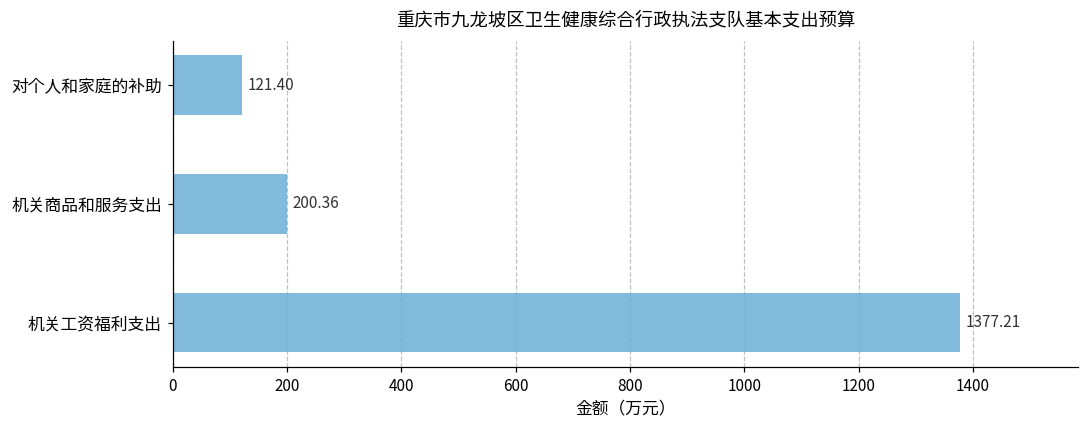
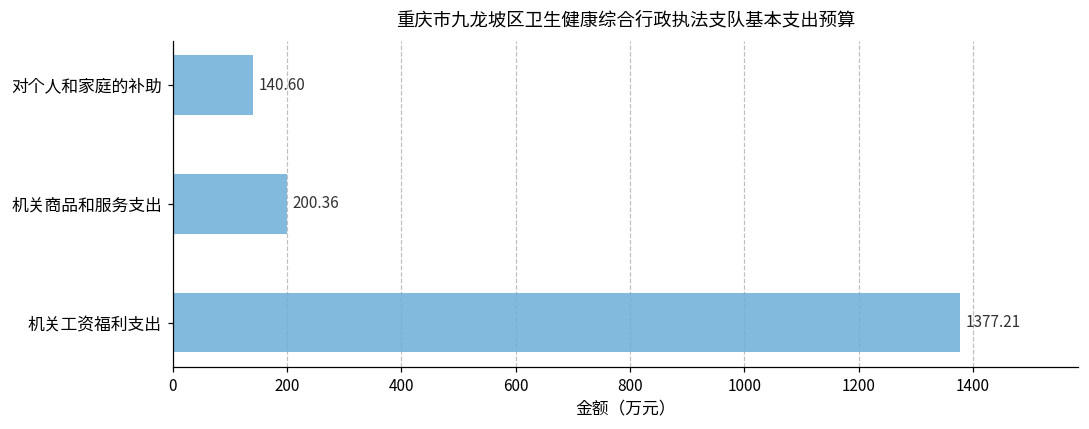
对个人和家庭的补助: 121.40 -> 140.60
